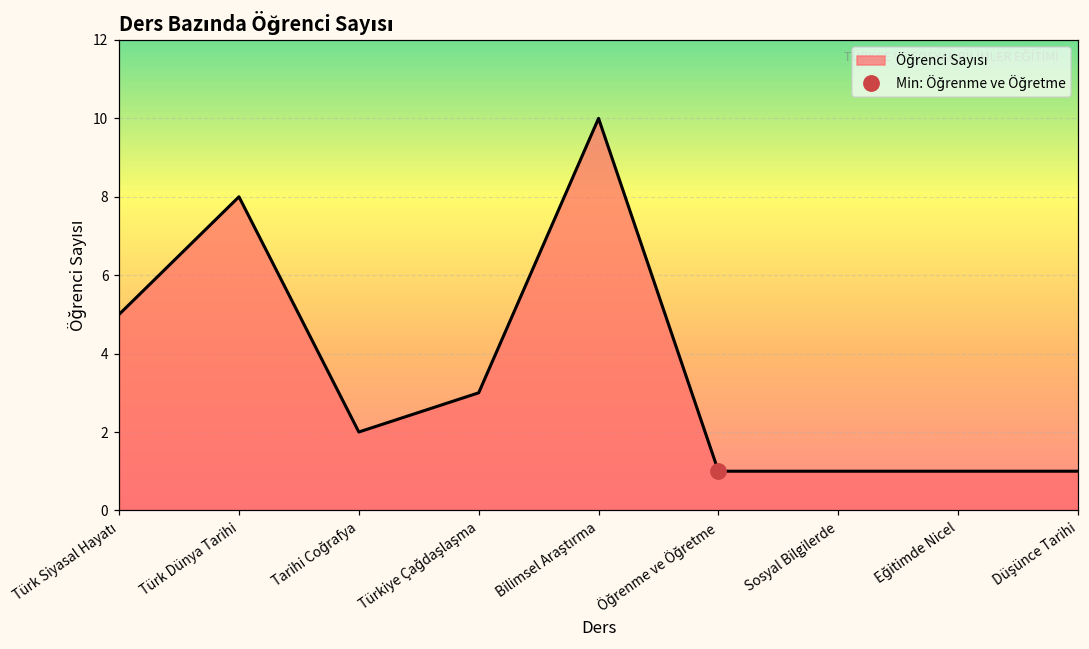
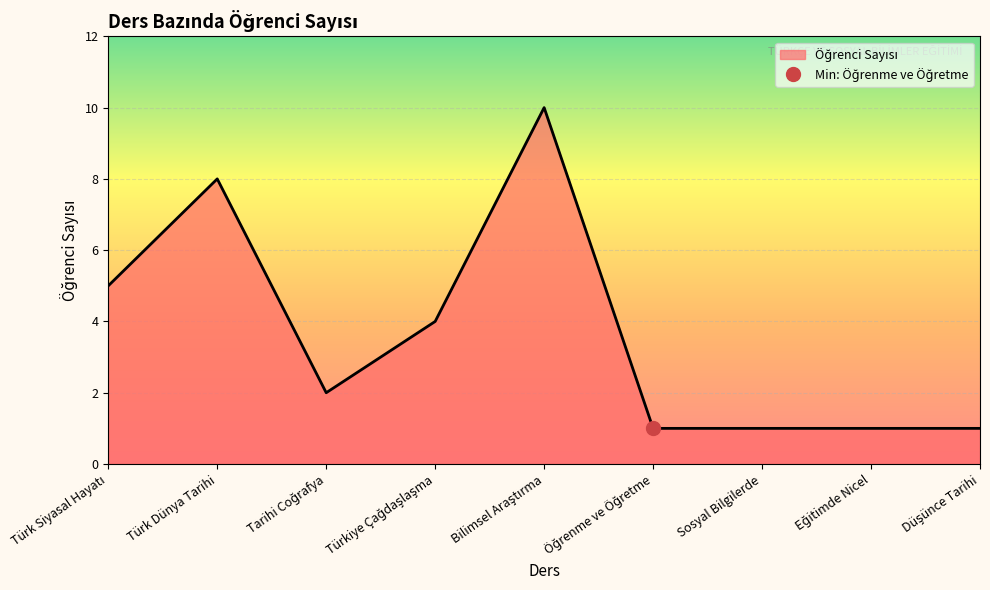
Öğrenci Sayısı, Türkiye Çağdaşlaşma: 3 -> 4
